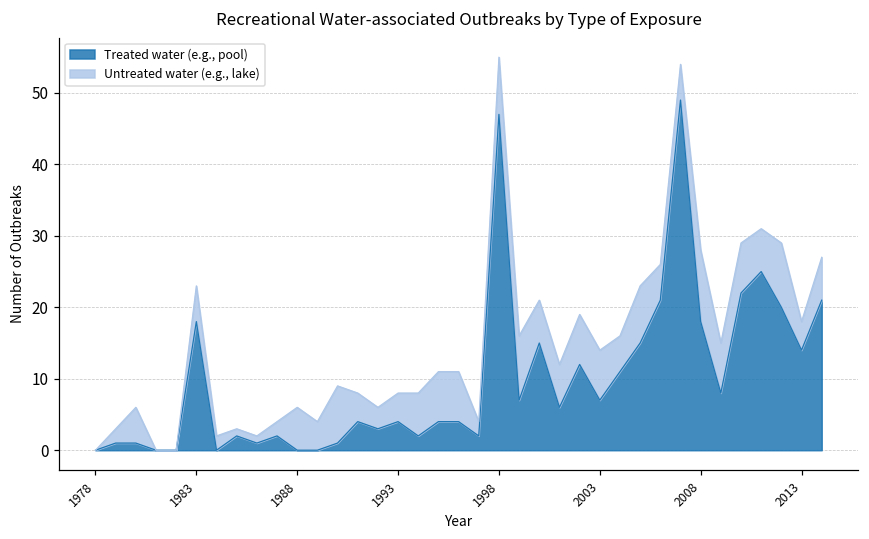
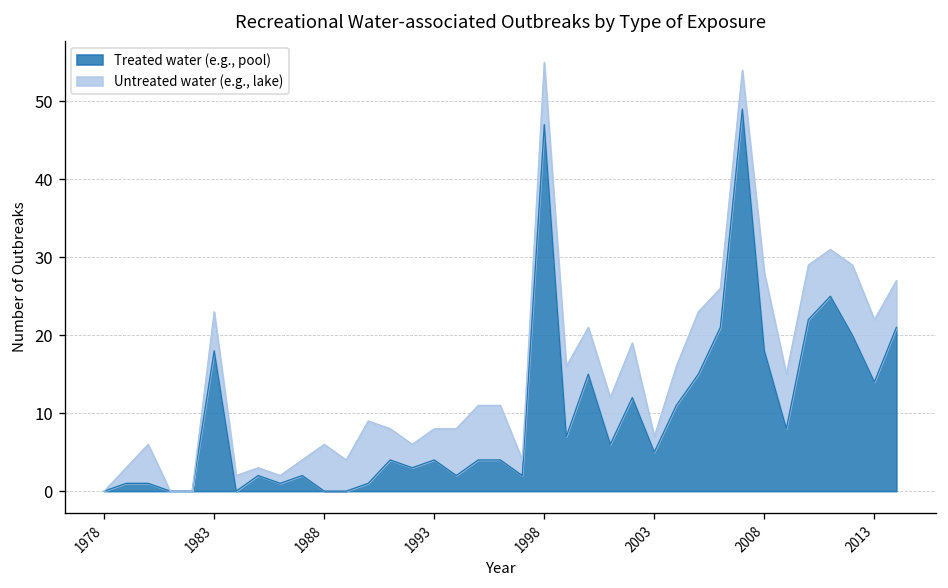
Treated water (e.g., pool), 2003: 7 -> 5
Untreated water (e.g., lake), 2003: 7 -> 2
Untreated water (e.g., lake), 2013: 4 -> 8
